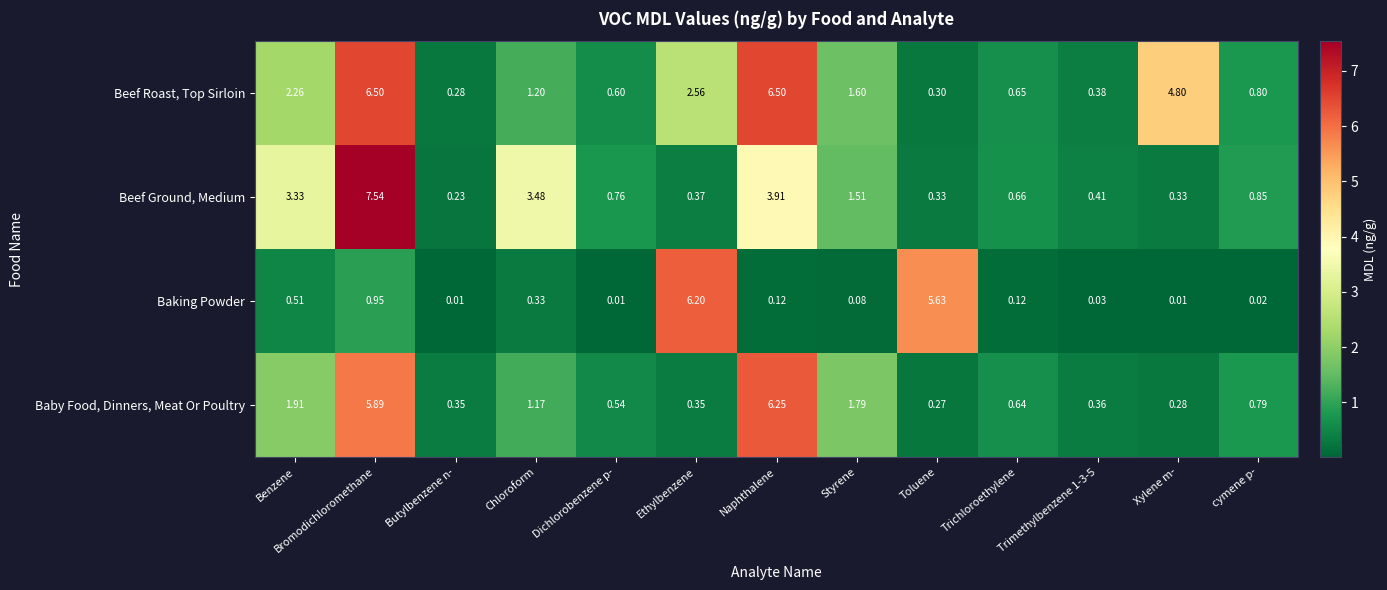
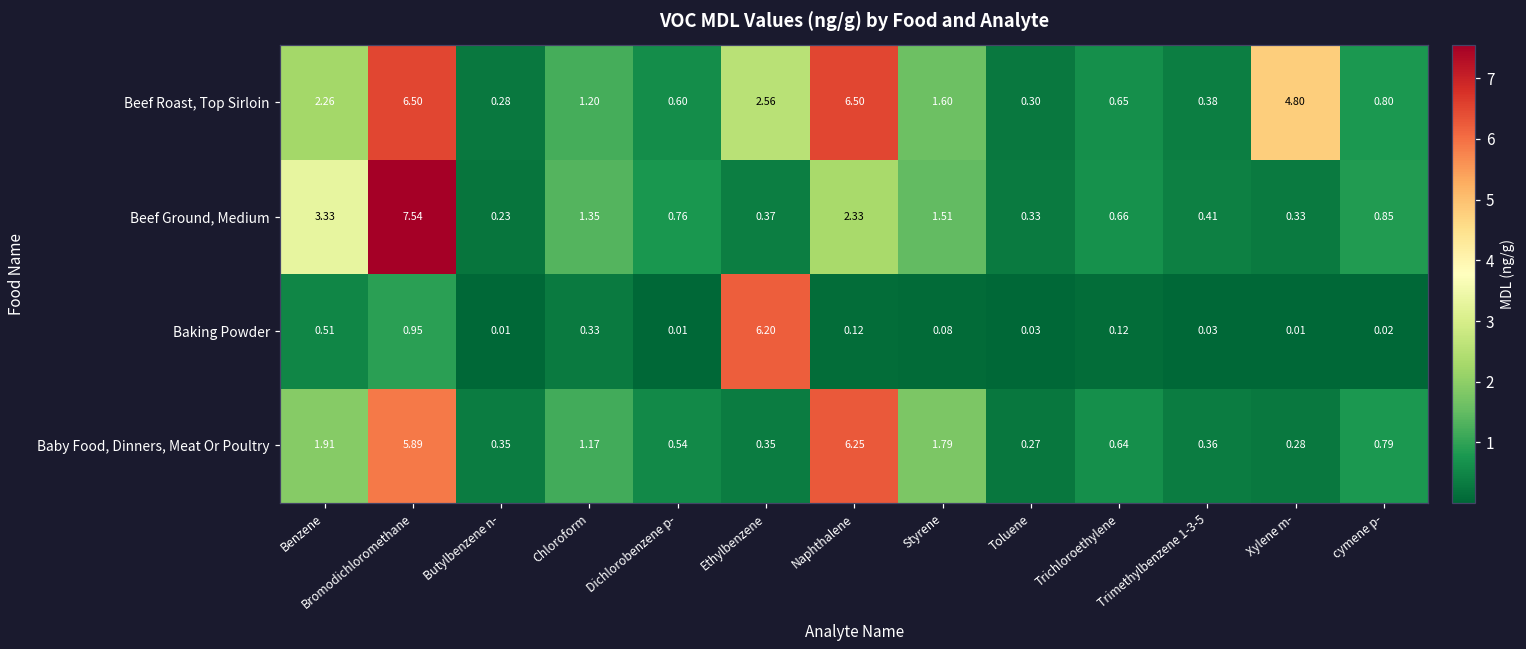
Beef Ground, Medium, Chloroform: 3.48 -> 1.35
Beef Ground, Medium, Naphthalene: 3.91 -> 2.33
Baking Powder, Toluene: 5.63 -> 0.03
